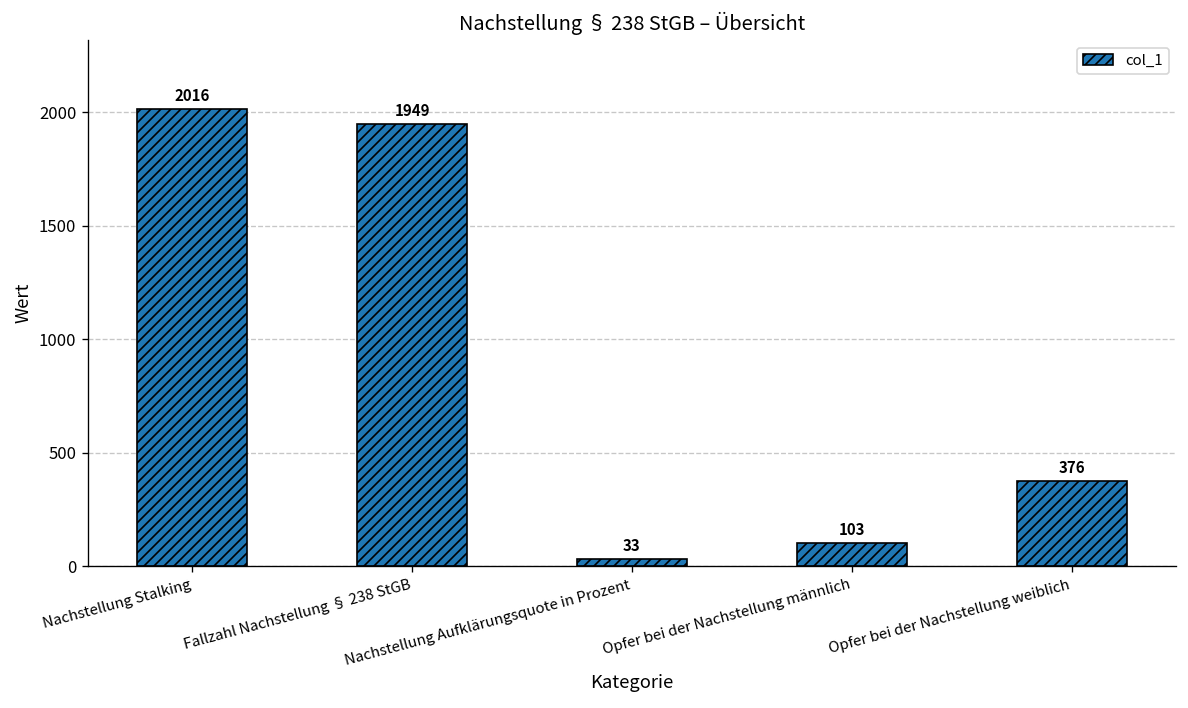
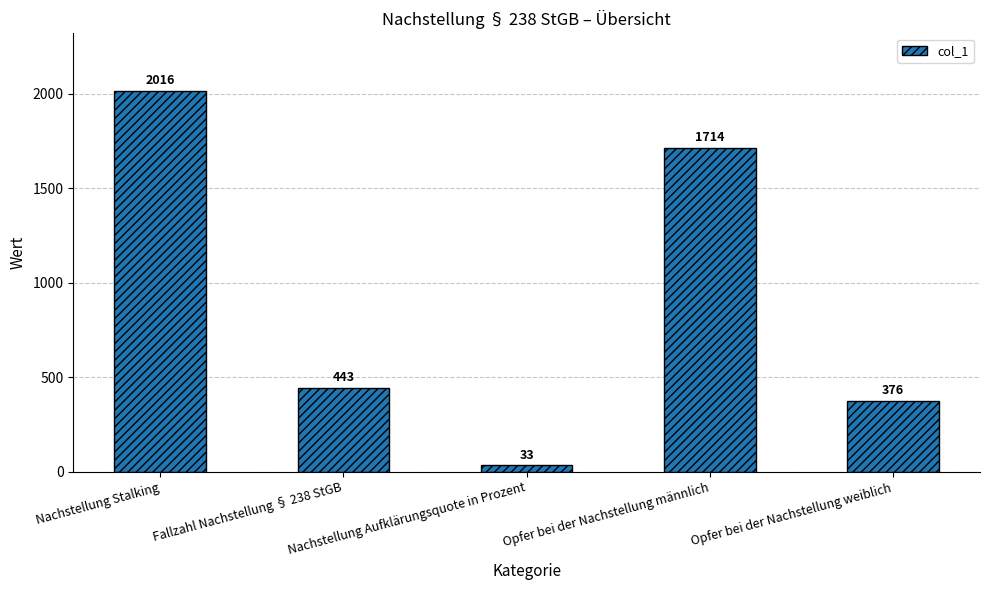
Fallzahl Nachstellung § 238 StGB: 1949 -> 443
Opfer bei der Nachstellung männlich: 103 -> 1714
